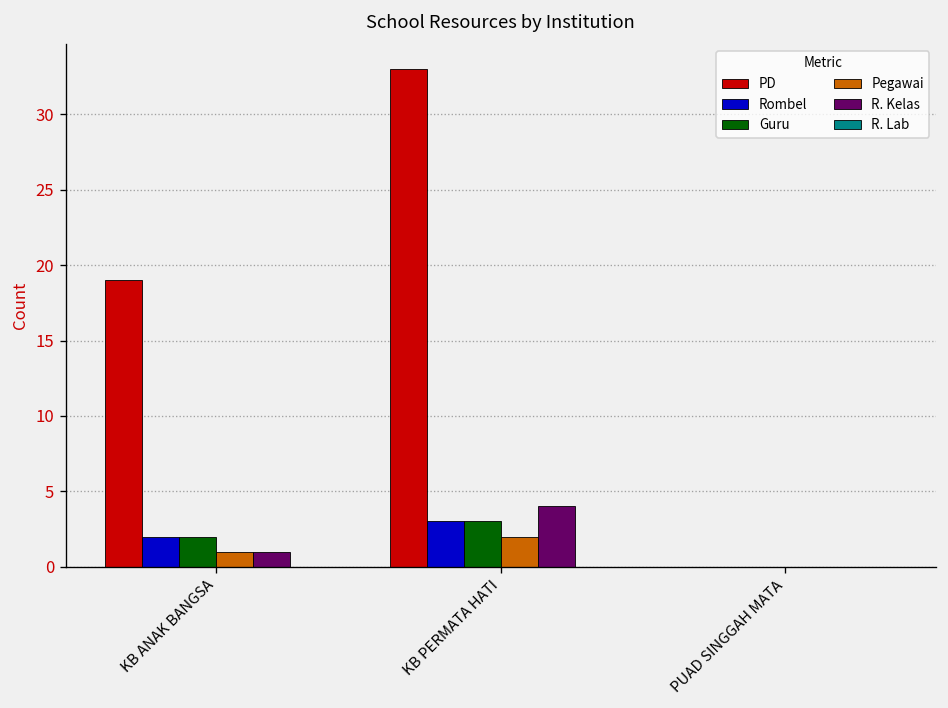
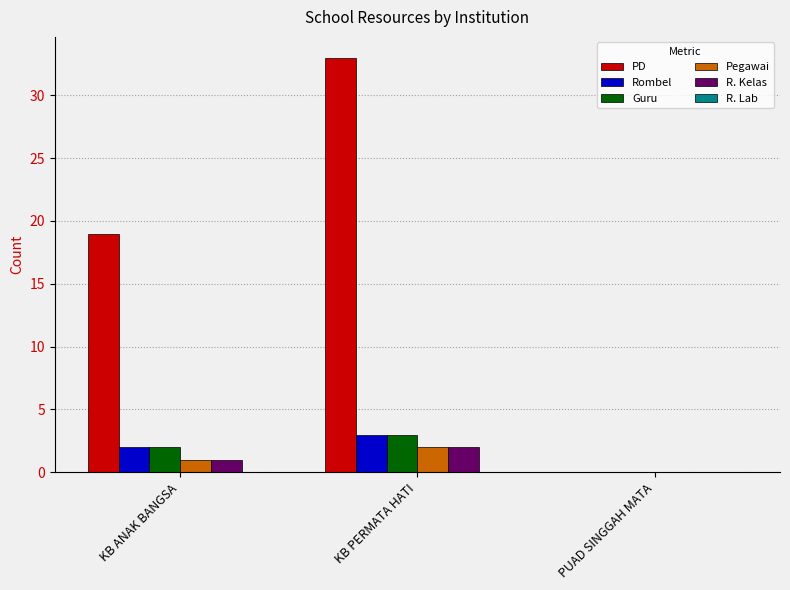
R. Kelas, KB PERMATA HATI: 4 -> 2
